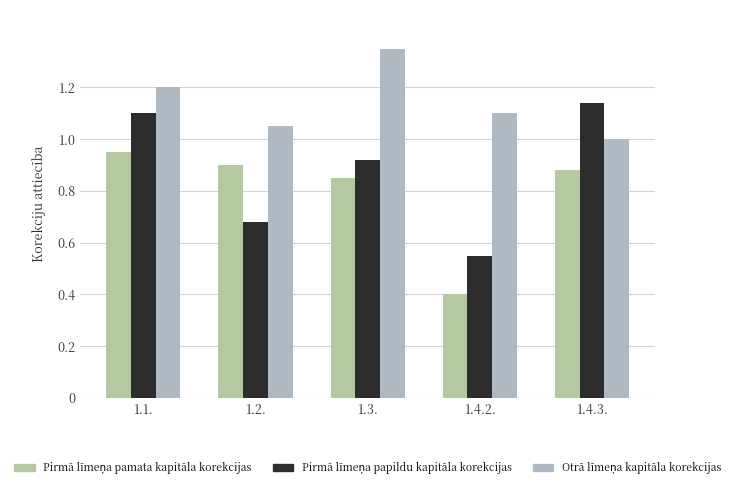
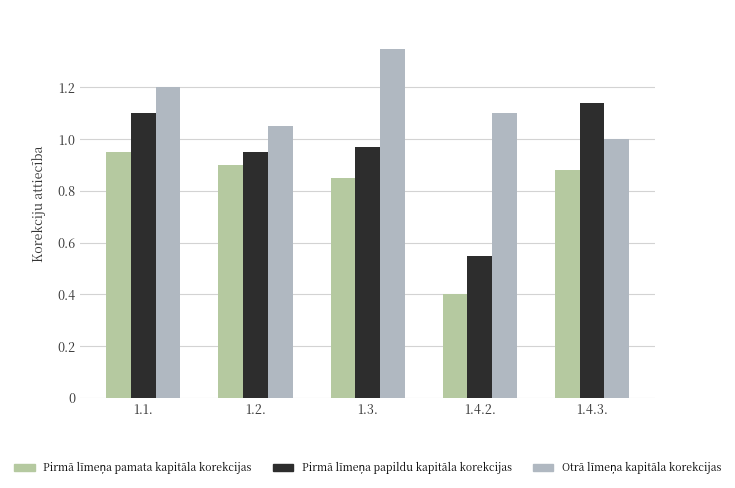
Pirmā līmeņa papildu kapitāla korekcijas, 1.2.: 0.68 -> 0.95
Pirmā līmeņa papildu kapitāla korekcijas, 1.3.: 0.92 -> 0.97
